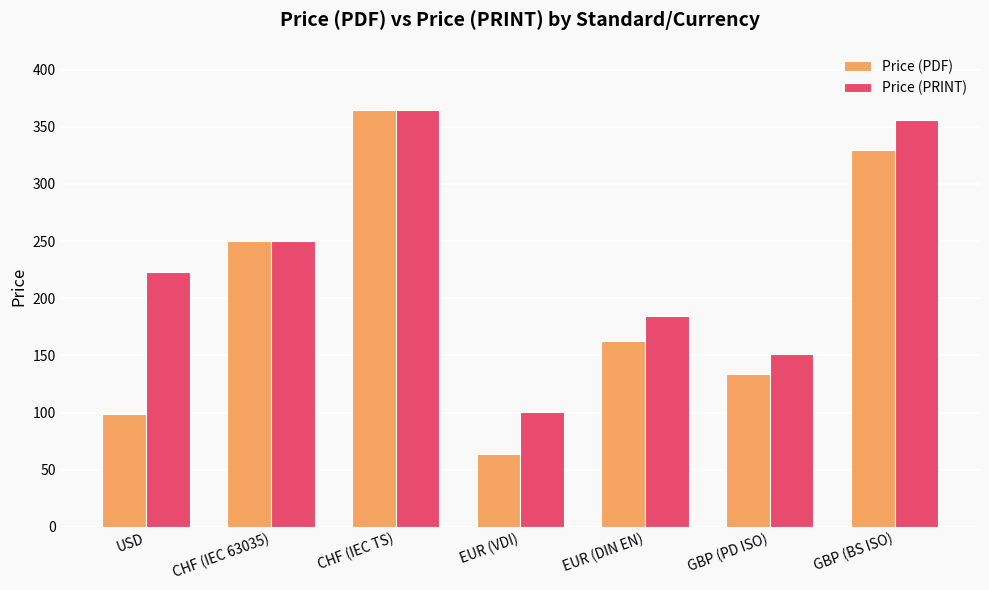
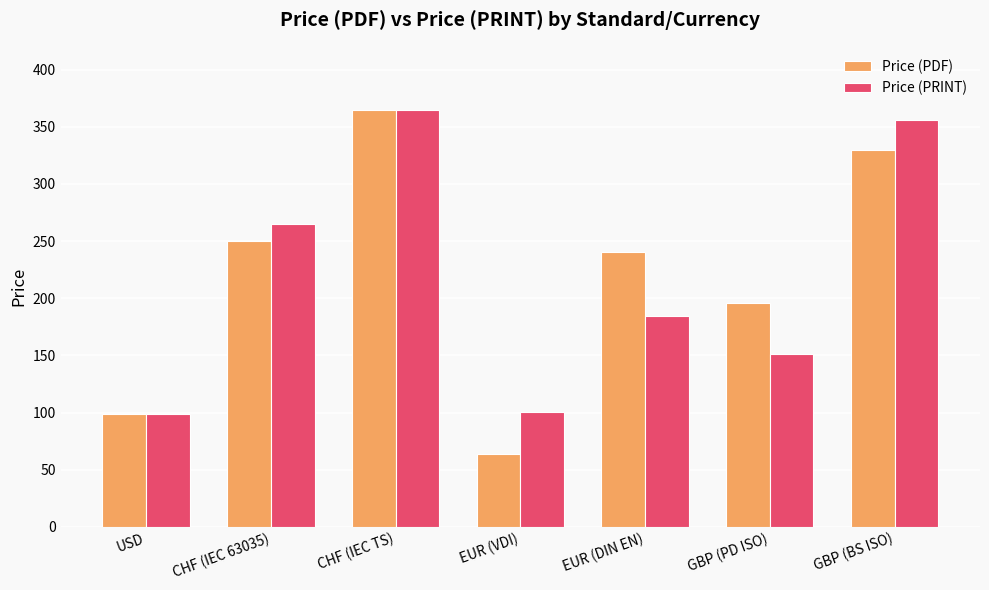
Price (PRINT), USD: 223 -> 99
Price (PRINT), CHF (IEC 63035): 250 -> 265
Price (PDF), EUR (DIN EN): 163 -> 241
Price (PDF), GBP (PD ISO): 134 -> 196
